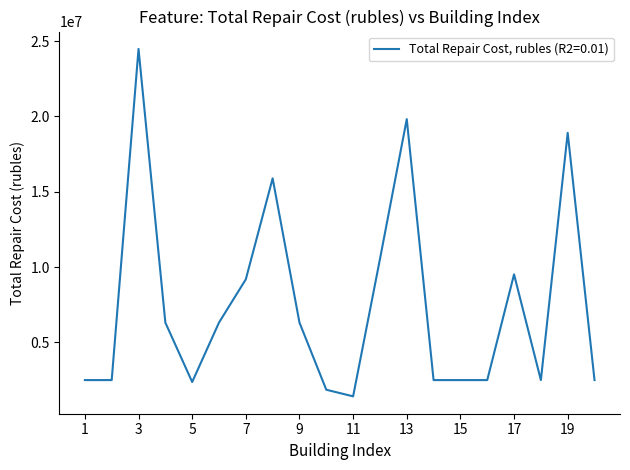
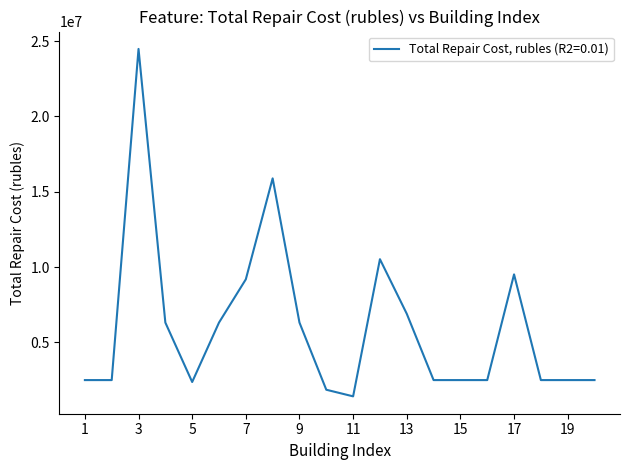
13: 19800000 -> 6900000
19: 18900000 -> 2500000
